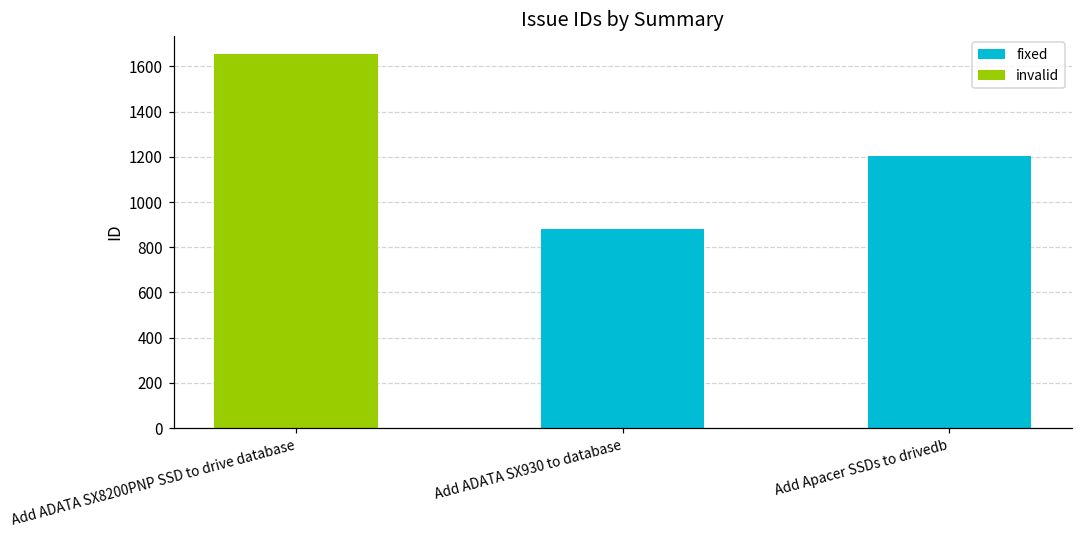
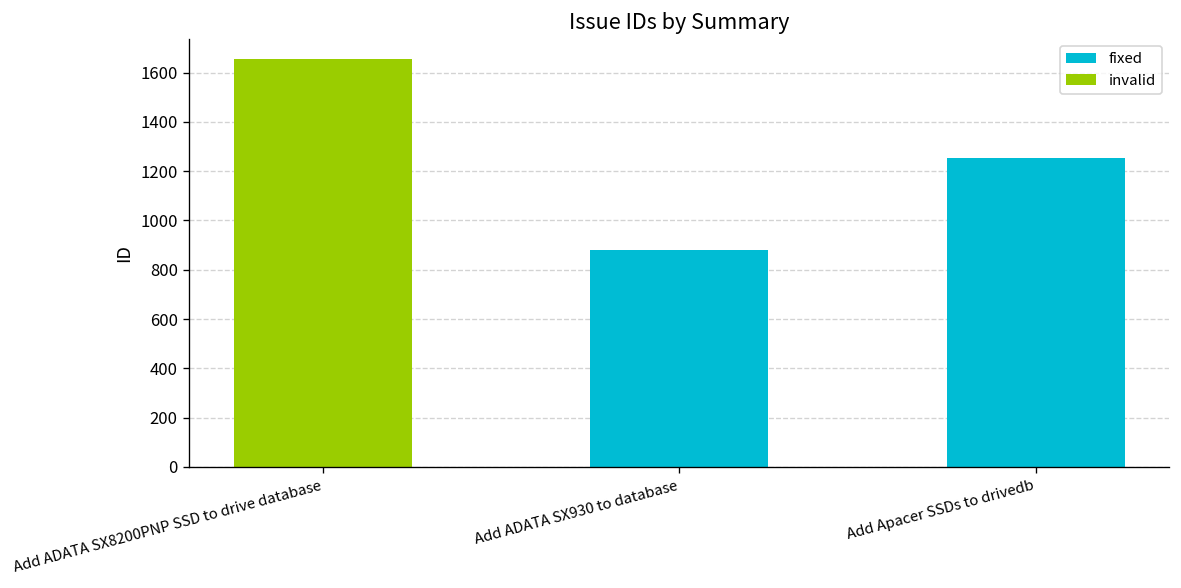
Add Apacer SSDs to drivedb: 1200 -> 1250
